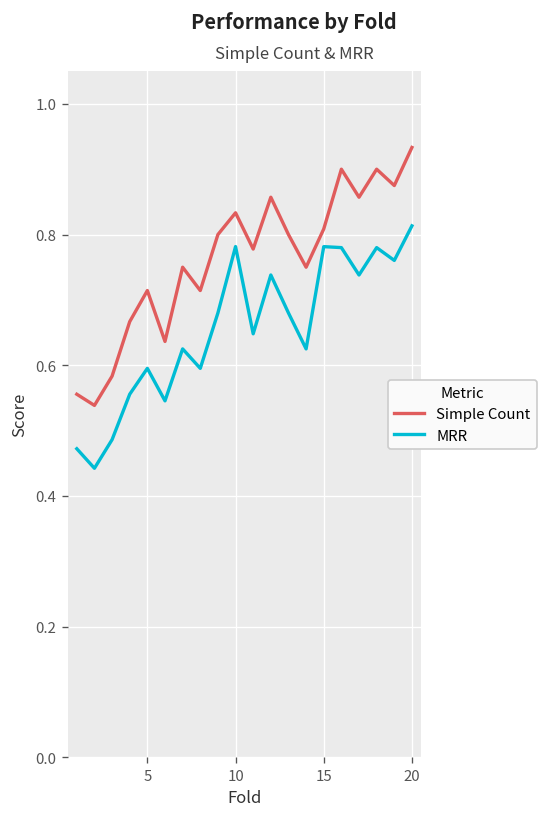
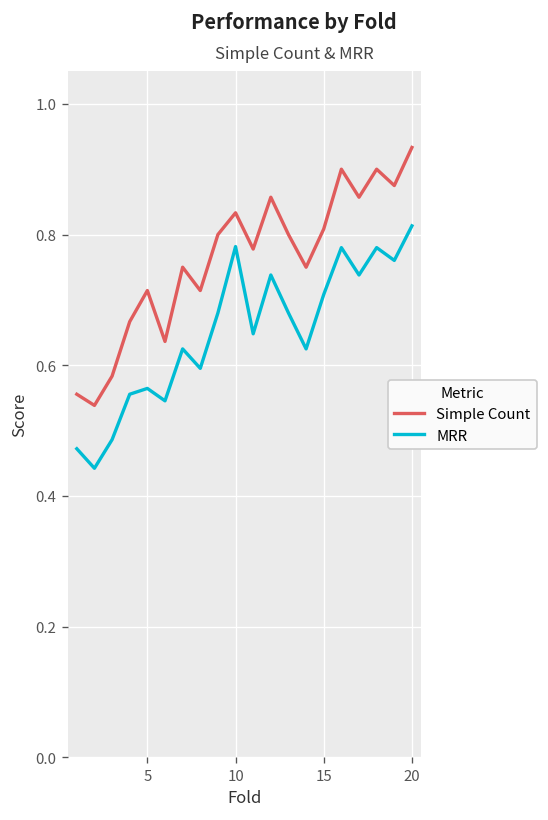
MRR, 5: 0.60 -> 0.56
MRR, 15: 0.78 -> 0.71
